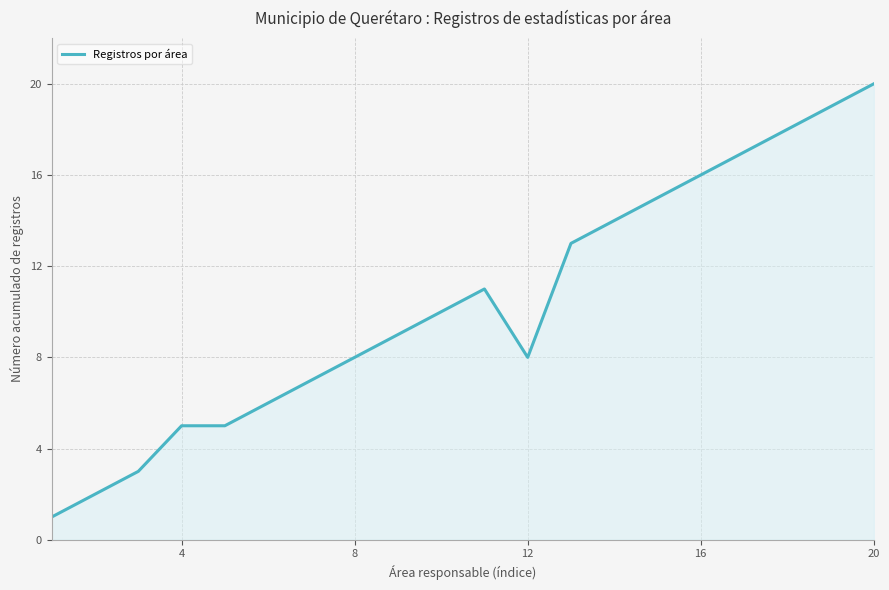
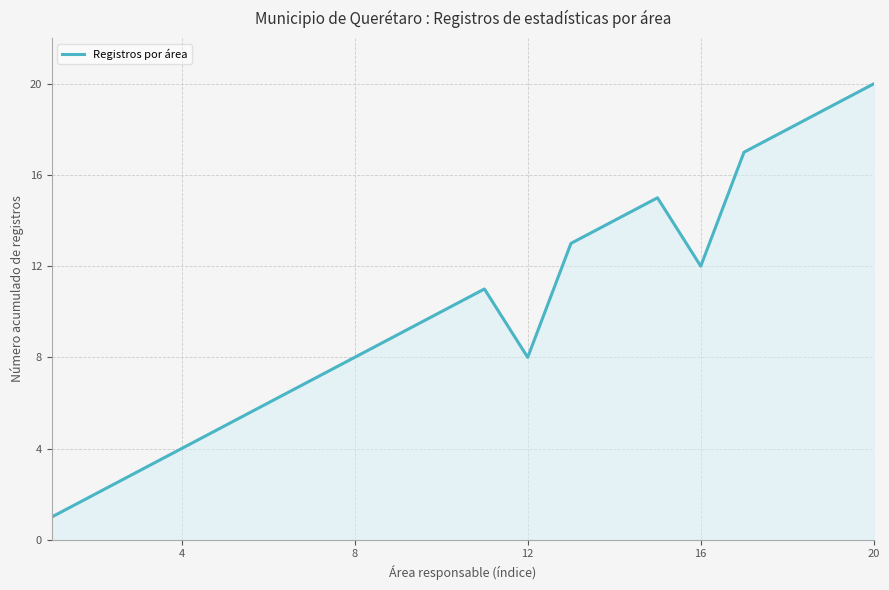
4: 5 -> 4
16: 16 -> 12
